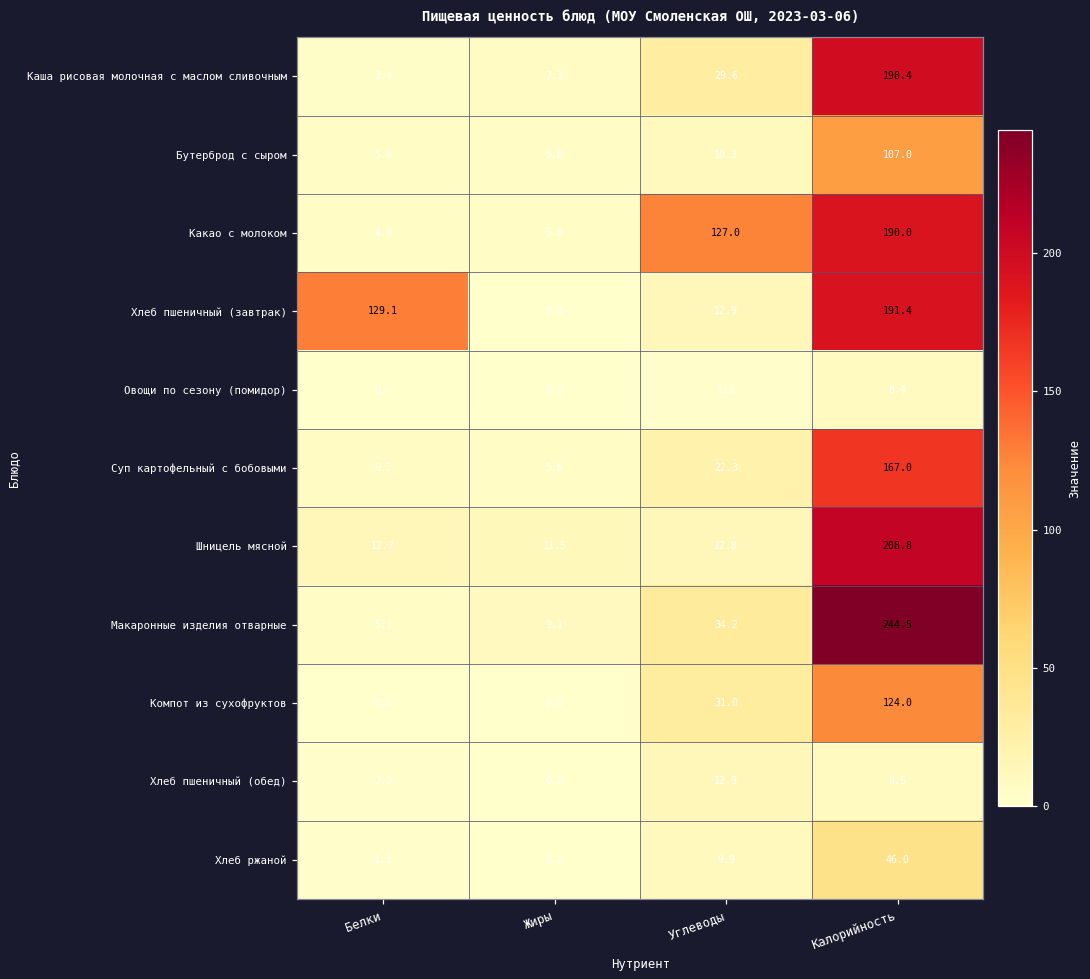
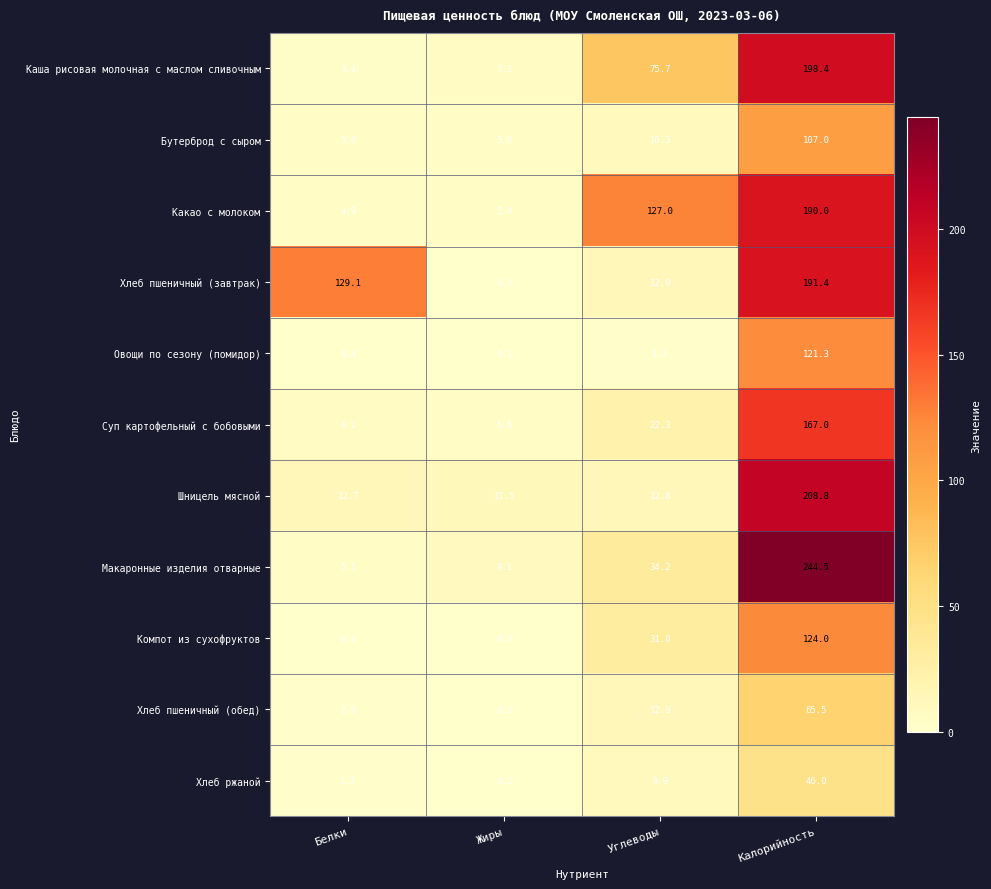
Каша рисовая молочная с маслом сливочным, Углеводы: 29.6 -> 75.7
Овощи по сезону (помидор), Калорийность: 8.4 -> 121.3
Хлеб пшеничный (обед), Калорийность: 8.5 -> 65.5
